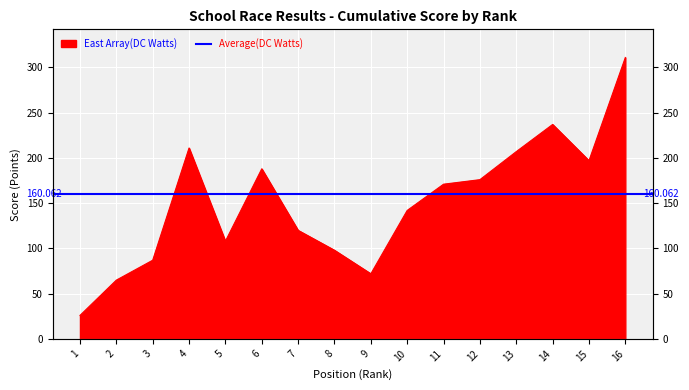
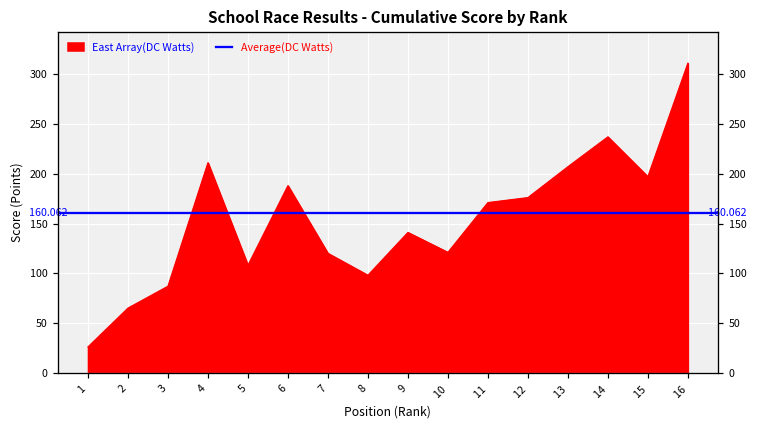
9: 70 -> 140
10: 140 -> 120
